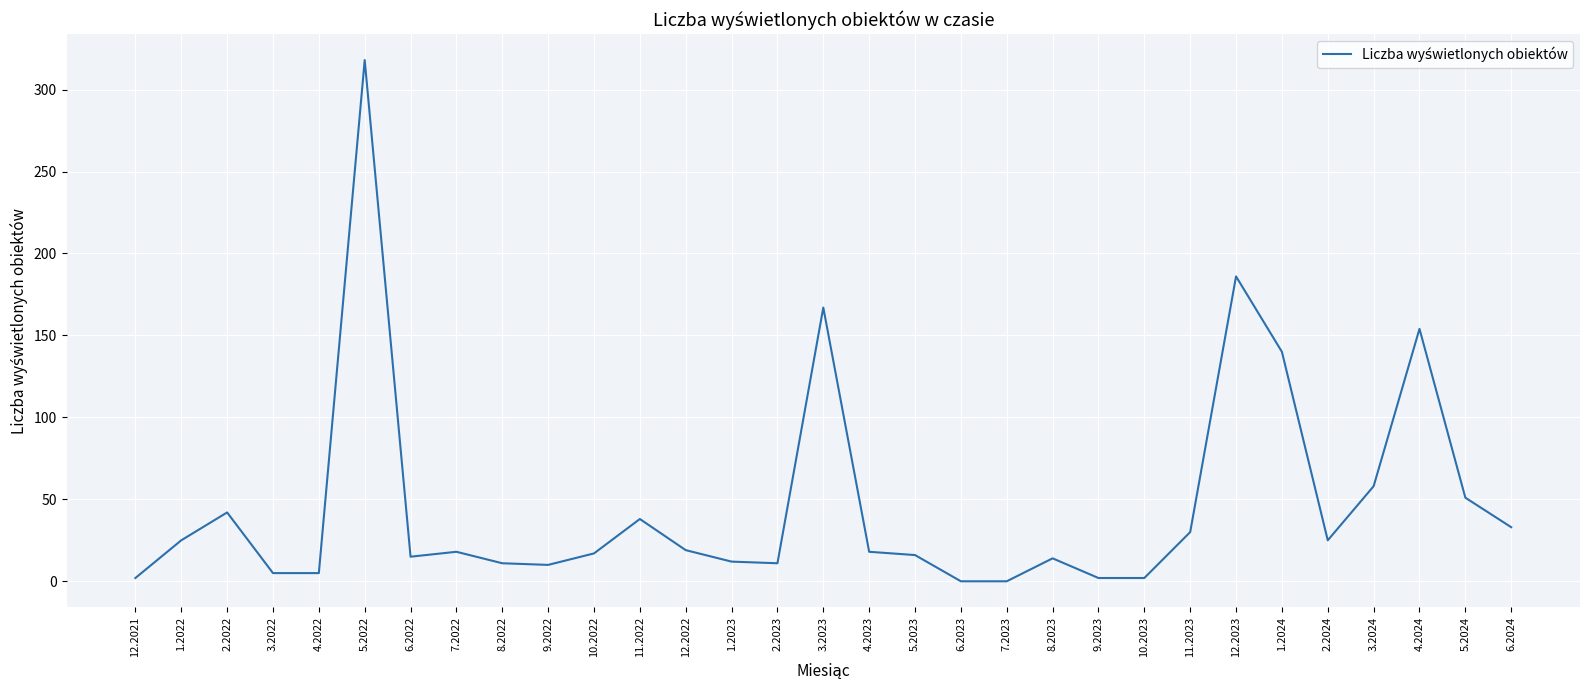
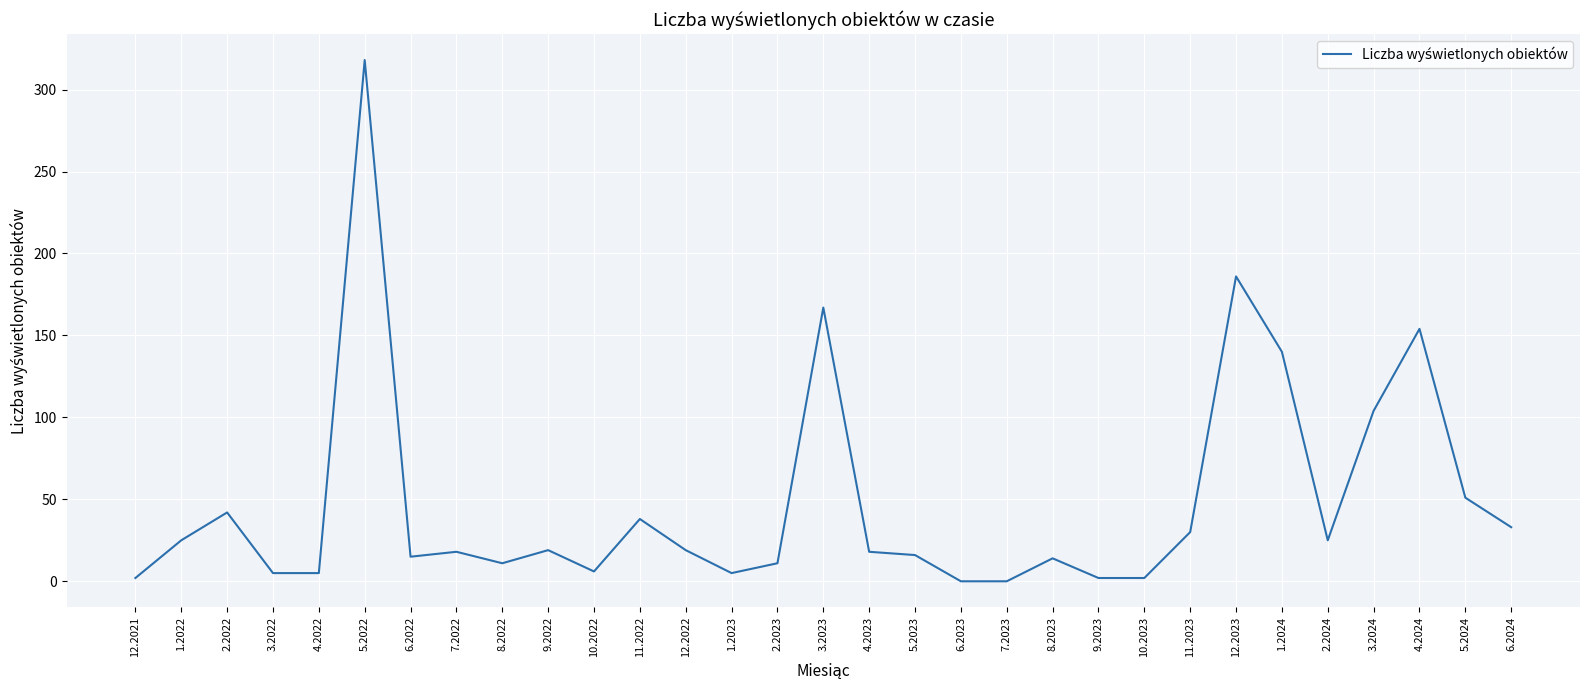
9.2022: 10 -> 19
10.2022: 17 -> 6
1.2023: 12 -> 5
3.2024: 58 -> 104
